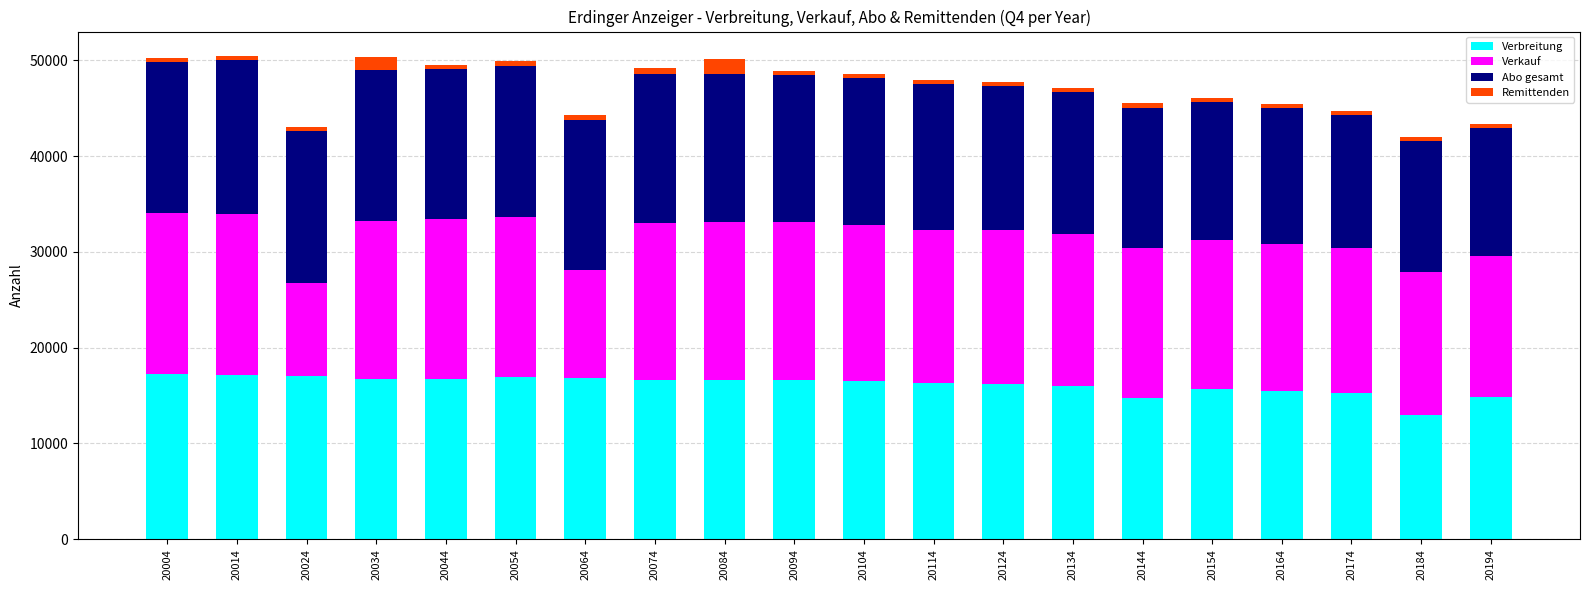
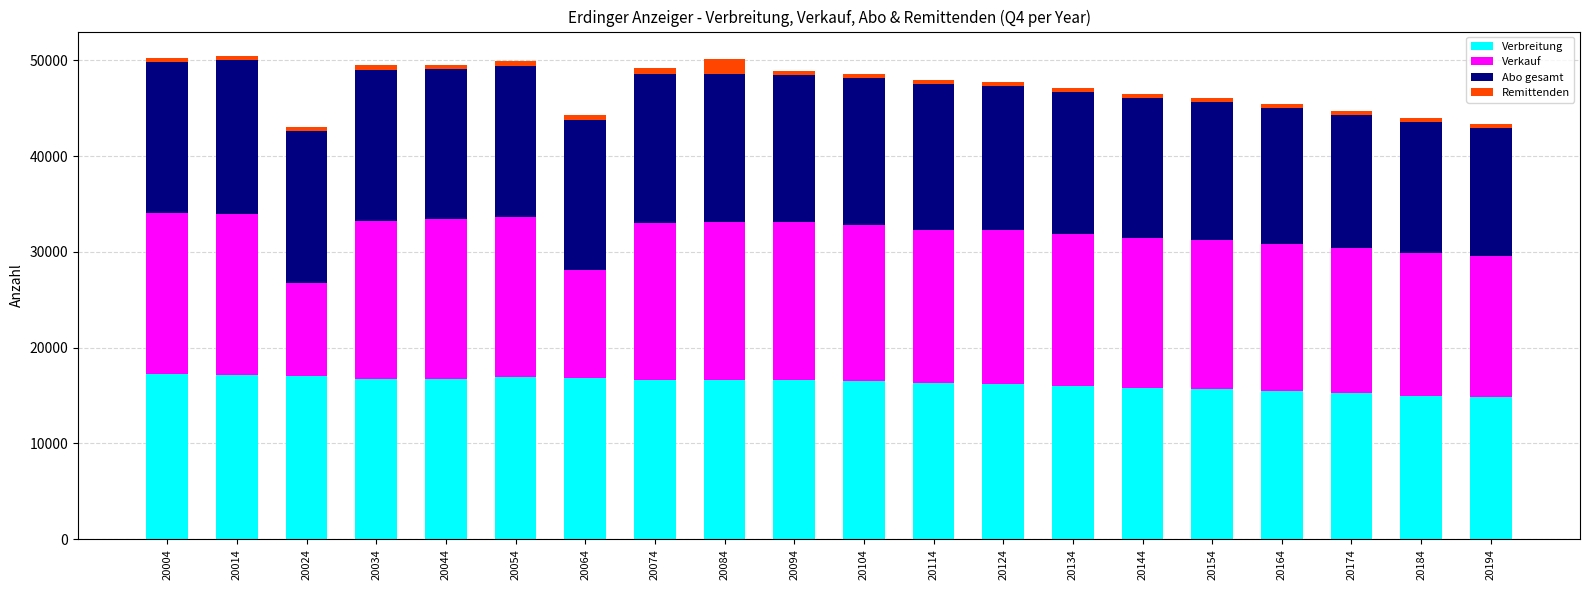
Remittenden, 20034: 1400 -> 500
Verbreitung, 20144: 15000 -> 16000
Verbreitung, 20184: 13000 -> 15000
